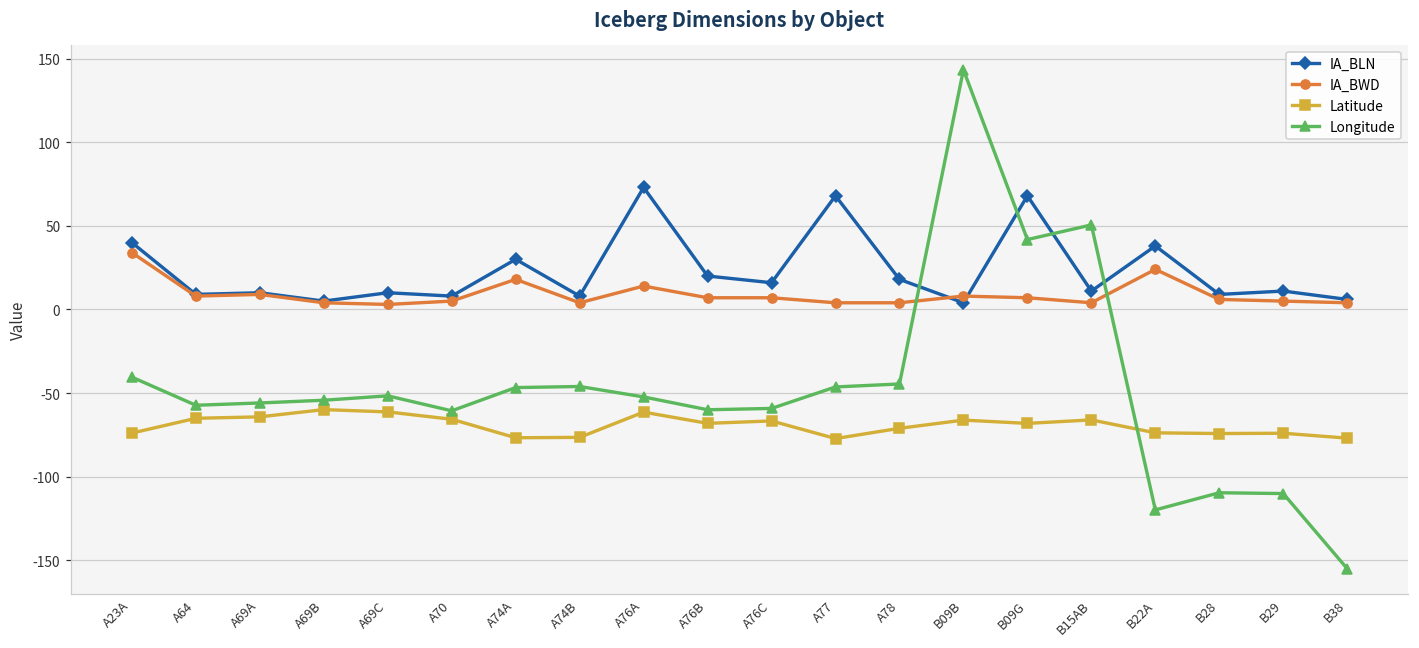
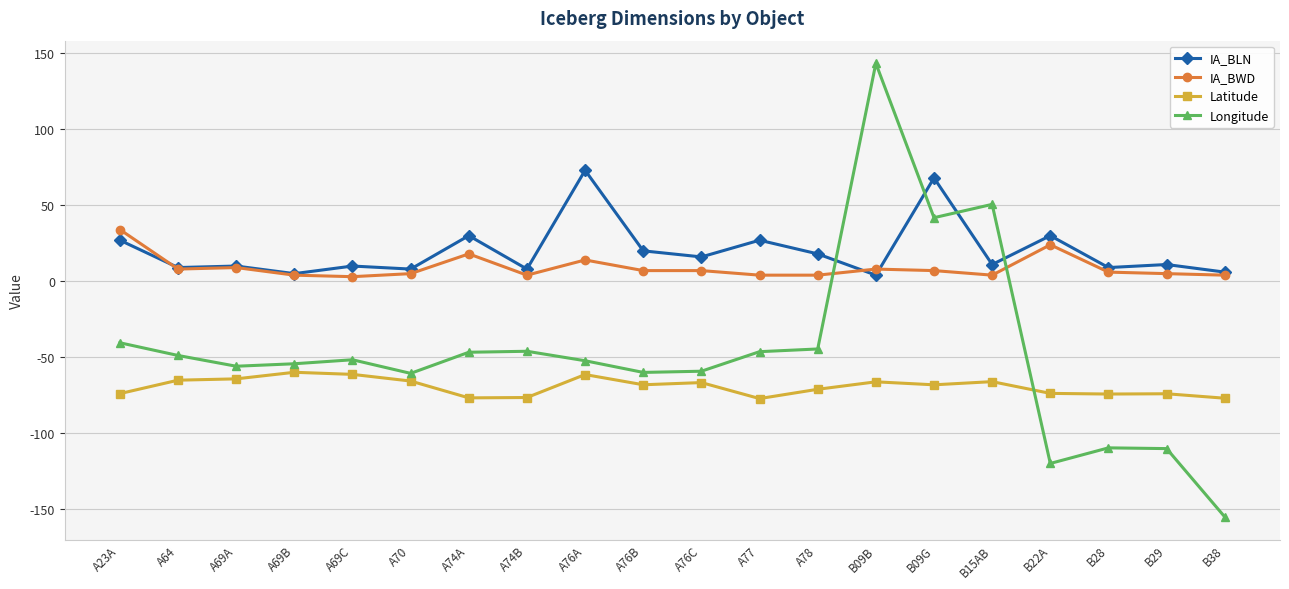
IA_BLN, A23A: 40 -> 27
Longitude, A64: -57 -> -49
IA_BLN, A77: 68 -> 27
IA_BLN, B22A: 38 -> 30
